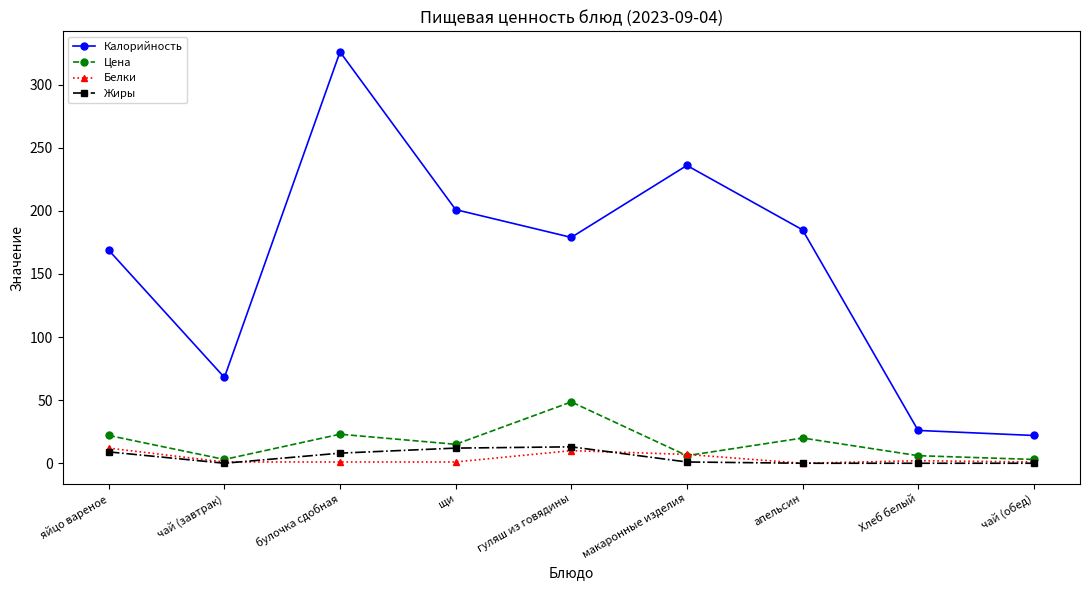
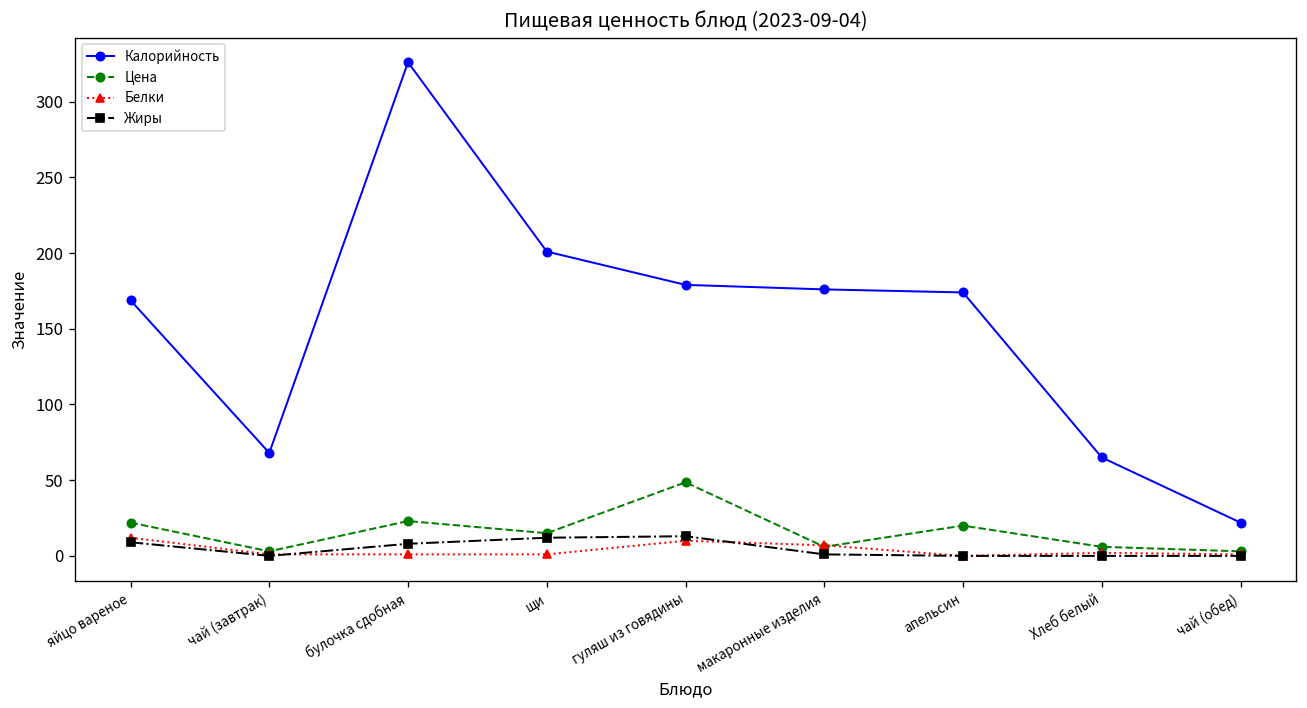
Калорийность, макаронные изделия: 236 -> 176
Калорийность, апельсин: 185 -> 174
Калорийность, Хлеб белый: 26 -> 65
